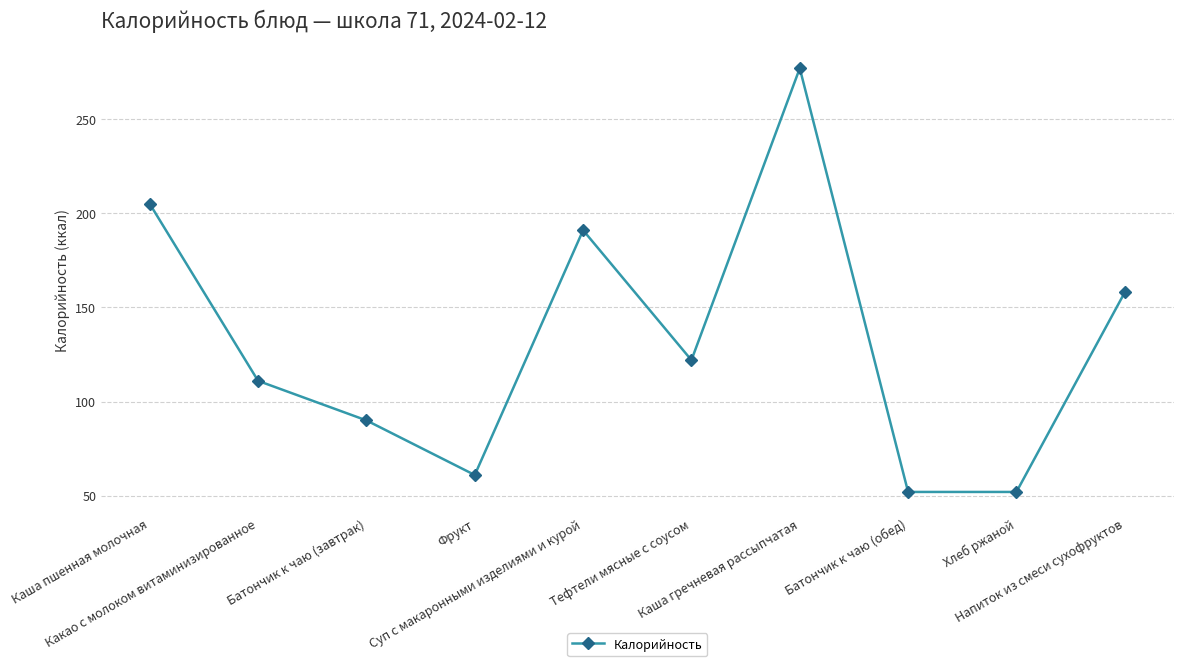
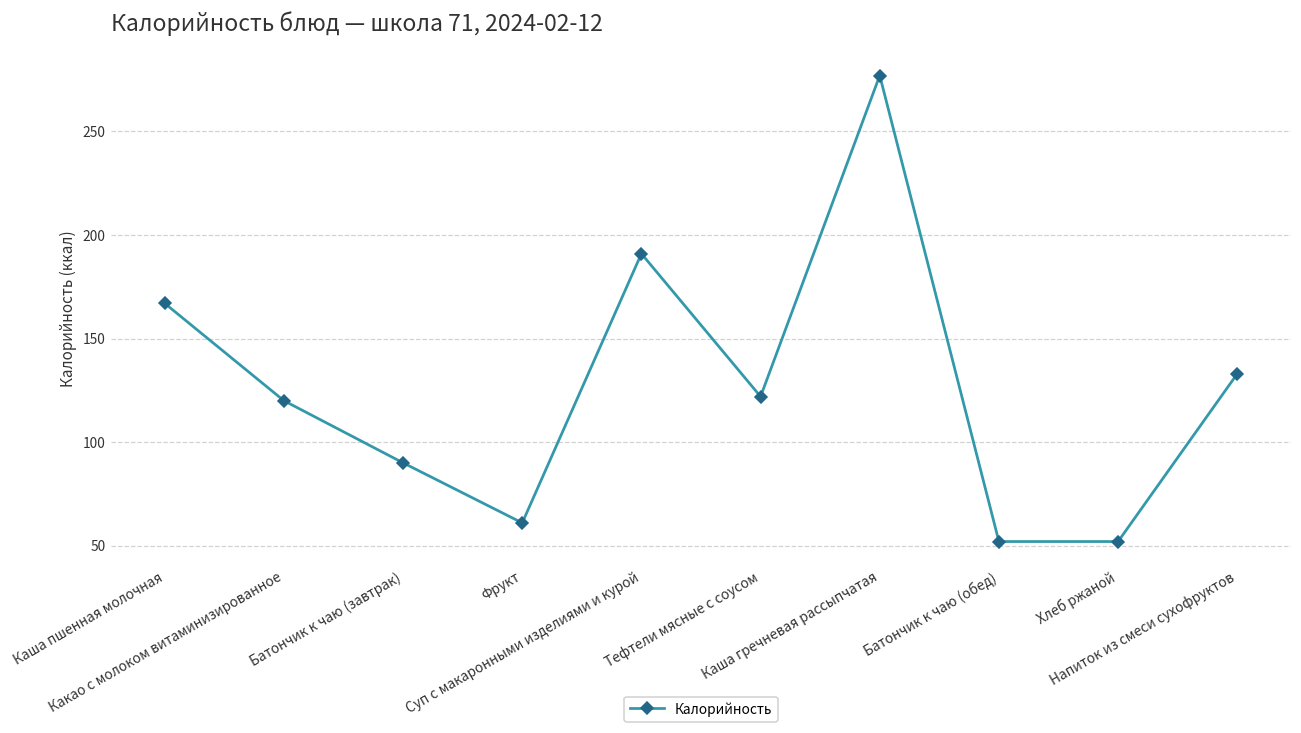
Каша пшенная молочная: 205 -> 167
Какао с молоком витаминизированное: 111 -> 120
Напиток из смеси сухофруктов: 158 -> 133
